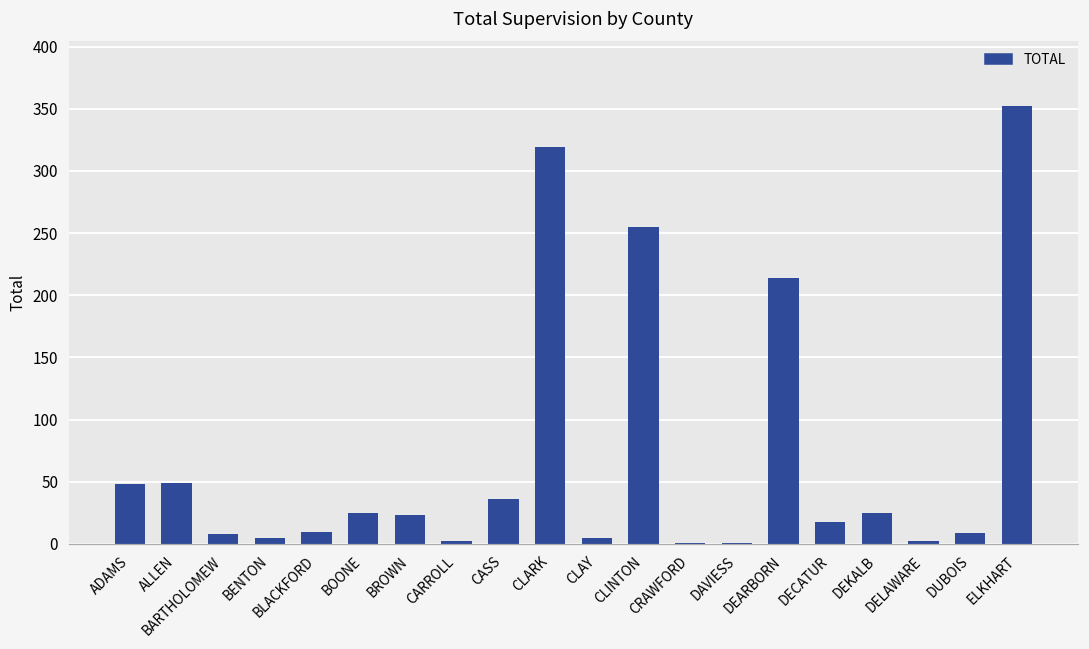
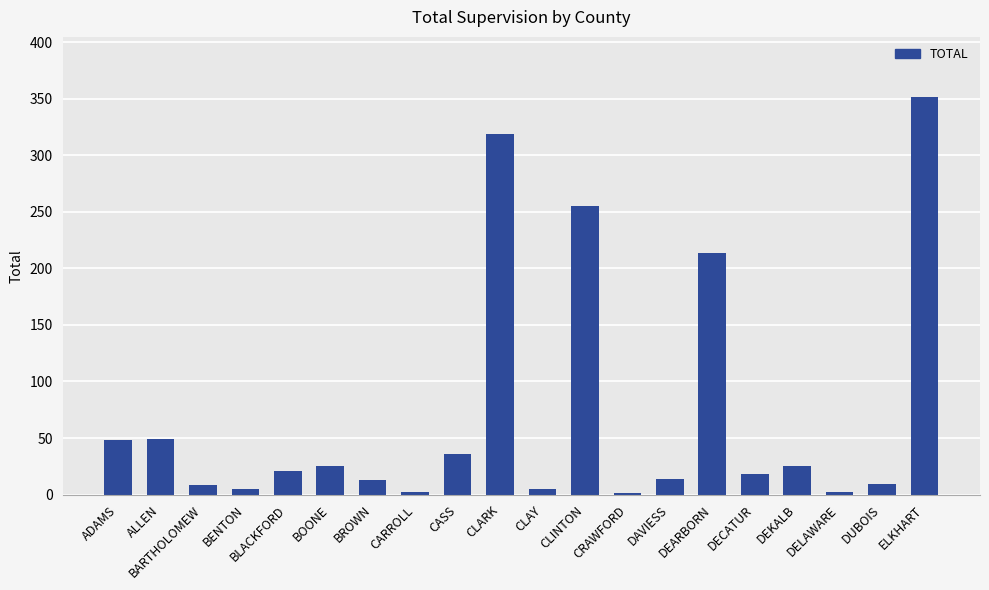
BLACKFORD: 10 -> 21
BROWN: 23 -> 13
DAVIESS: 1 -> 14
